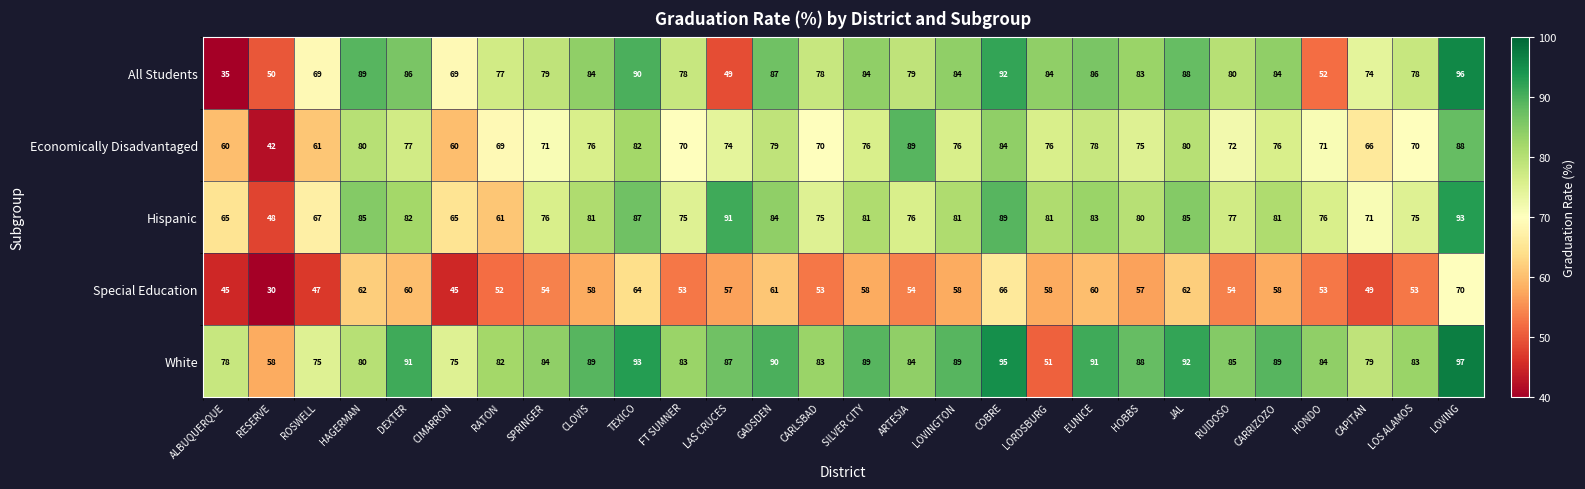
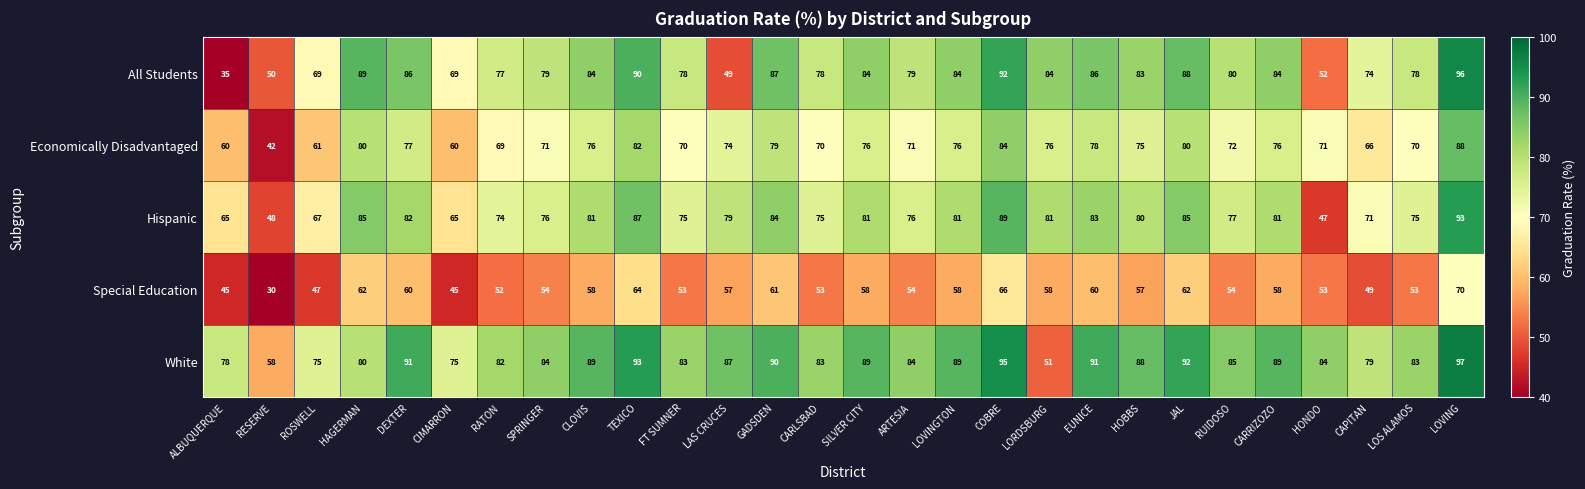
Economically Disadvantaged, ARTESIA: 89 -> 71
Hispanic, RATON: 61 -> 74
Hispanic, LAS CRUCES: 91 -> 79
Hispanic, HONDO: 76 -> 47
